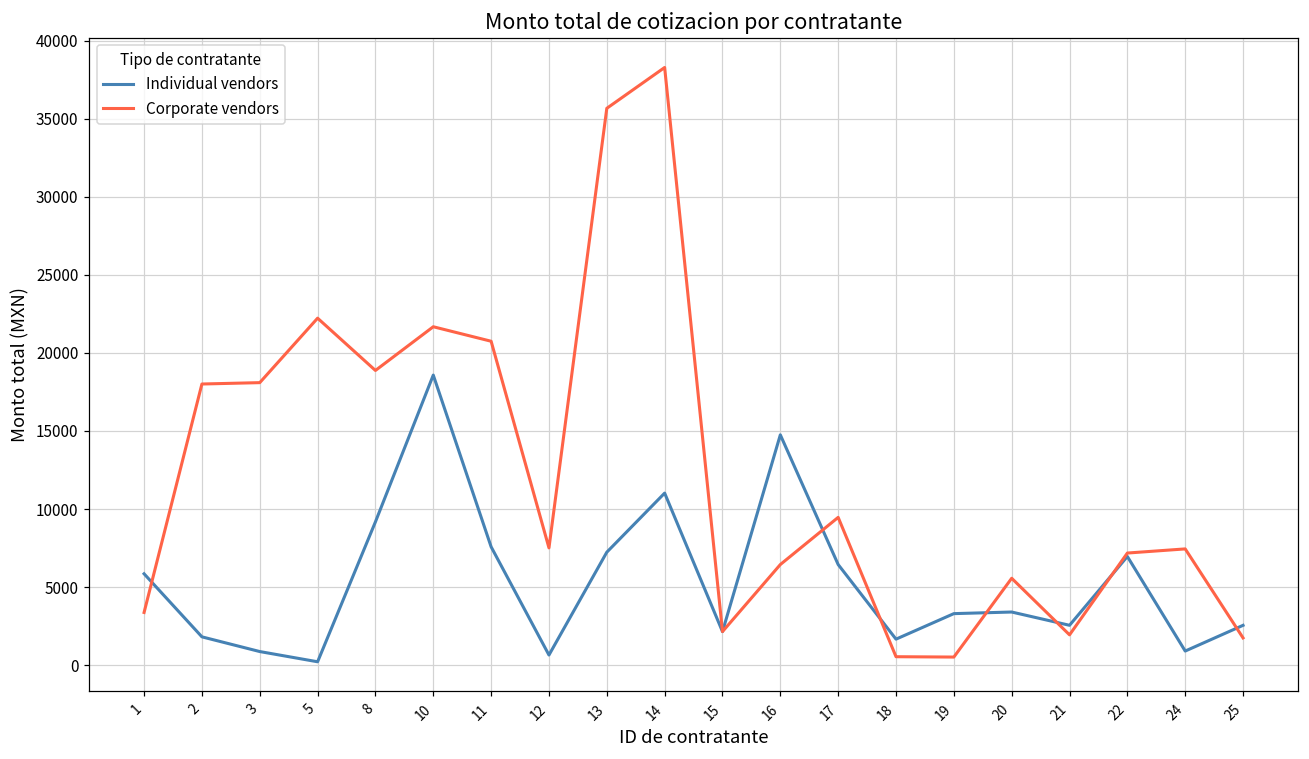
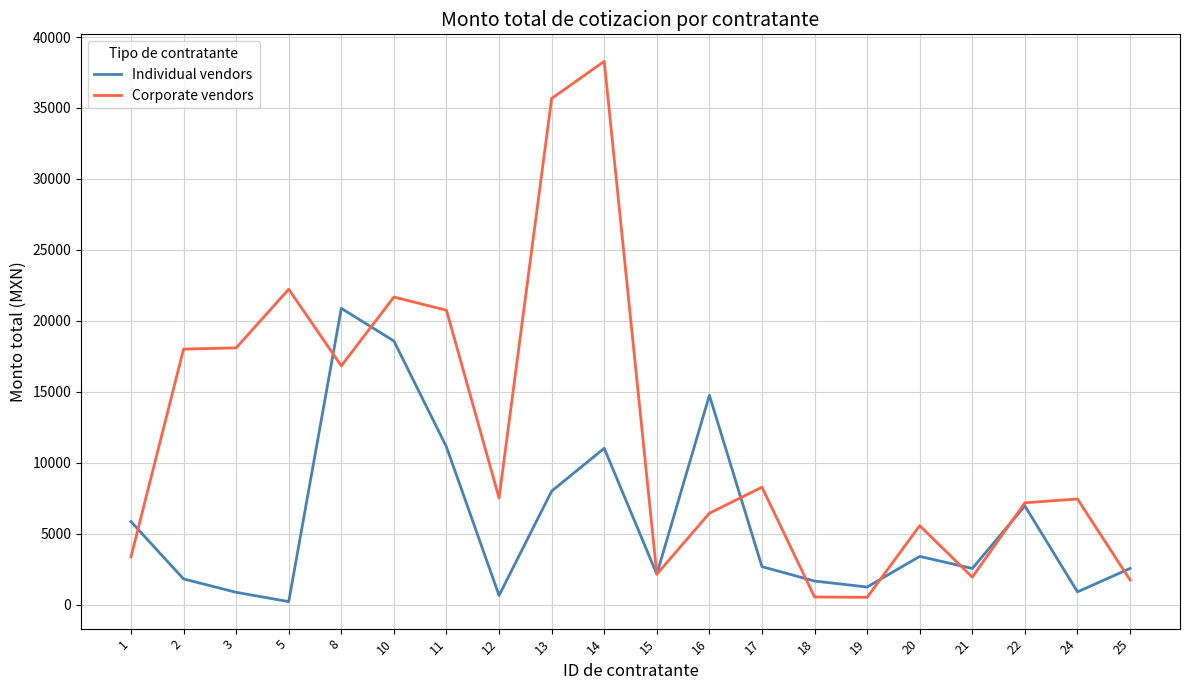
Individual vendors, 8: 9200 -> 20900
Corporate vendors, 8: 18900 -> 16800
Individual vendors, 11: 7600 -> 11100
Individual vendors, 13: 7200 -> 8000
Individual vendors, 17: 6400 -> 2700
Corporate vendors, 17: 9500 -> 8300
Individual vendors, 19: 3300 -> 1200
